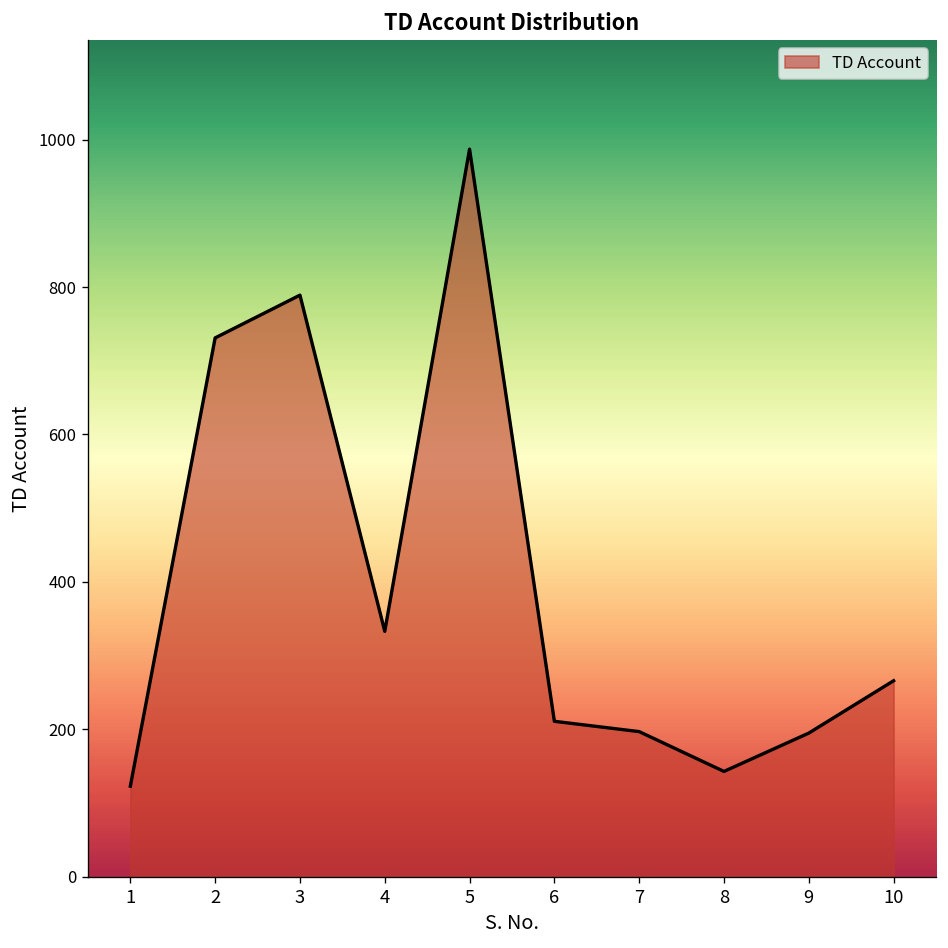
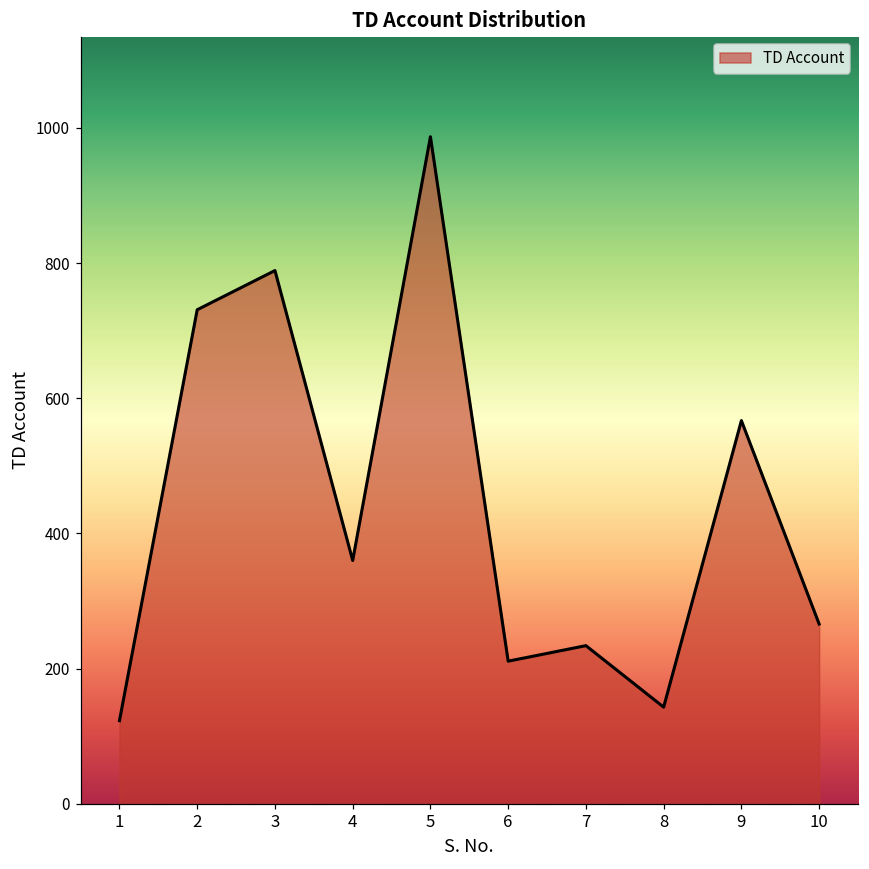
4: 330 -> 360
7: 200 -> 230
9: 200 -> 570
